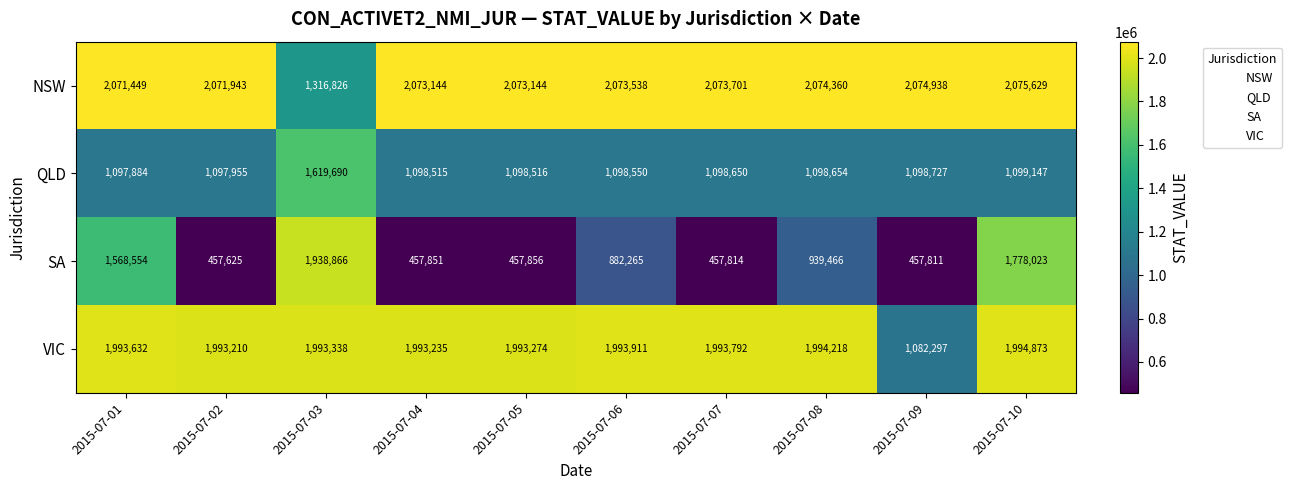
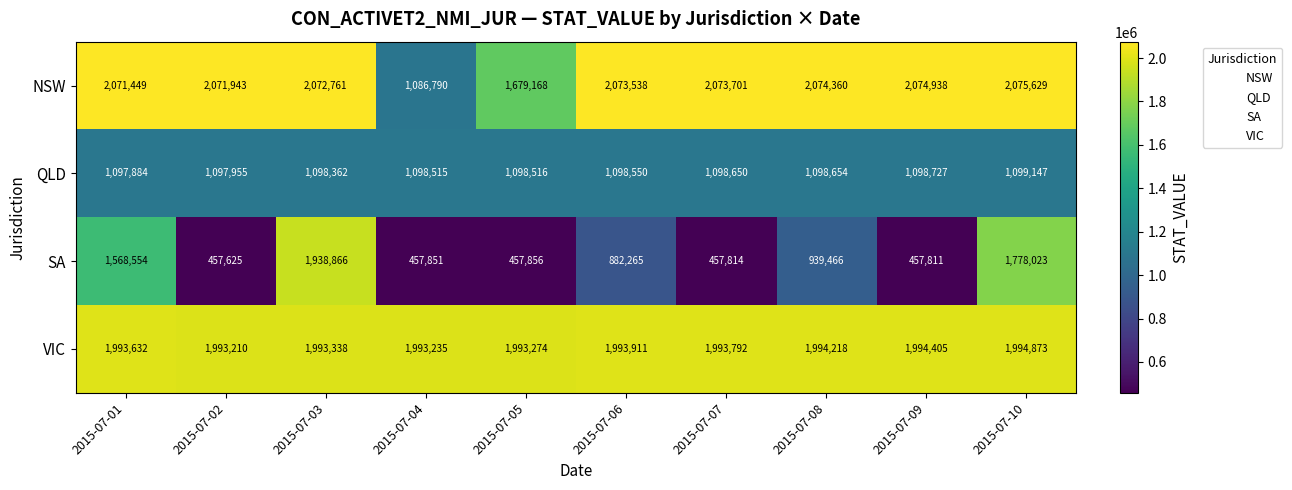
NSW, 2015-07-03: 1,316,826 -> 2,072,761
NSW, 2015-07-04: 2,073,144 -> 1,086,790
NSW, 2015-07-05: 2,073,144 -> 1,679,168
QLD, 2015-07-03: 1,619,690 -> 1,098,362
VIC, 2015-07-09: 1,082,297 -> 1,994,405
